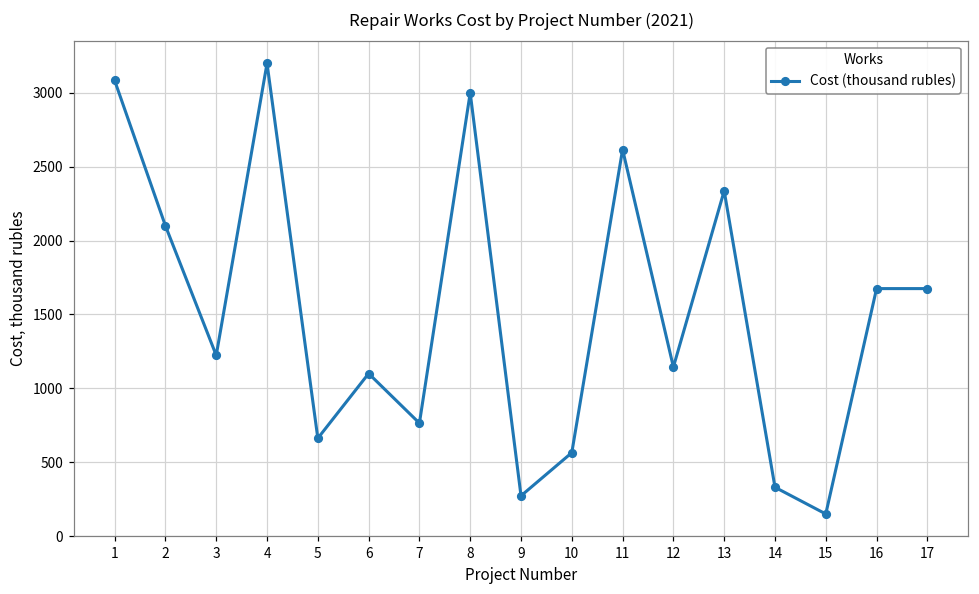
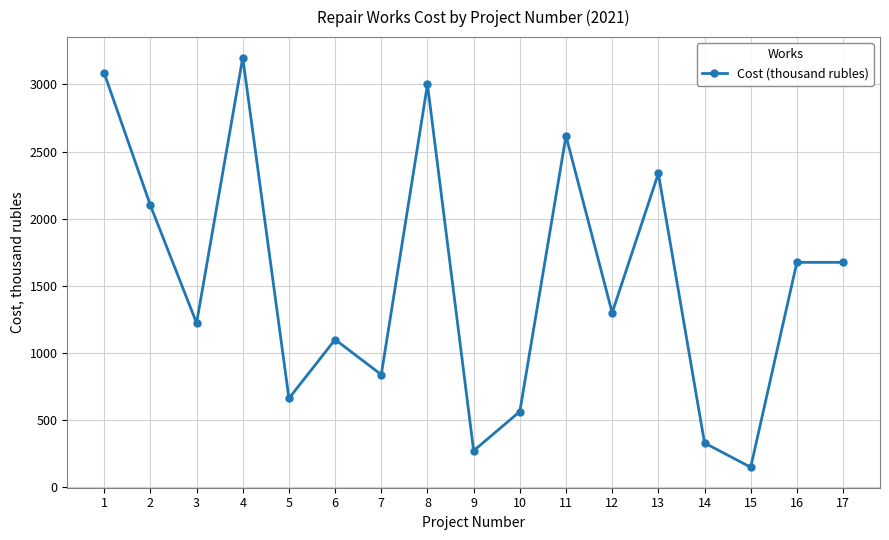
7: 760 -> 840
12: 1140 -> 1300
